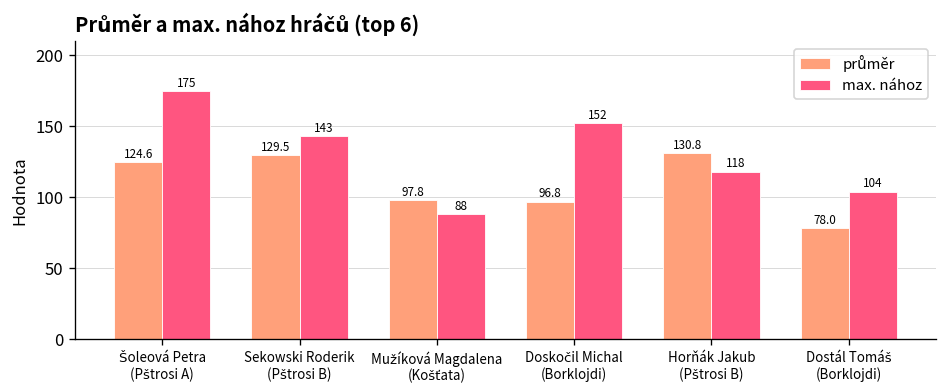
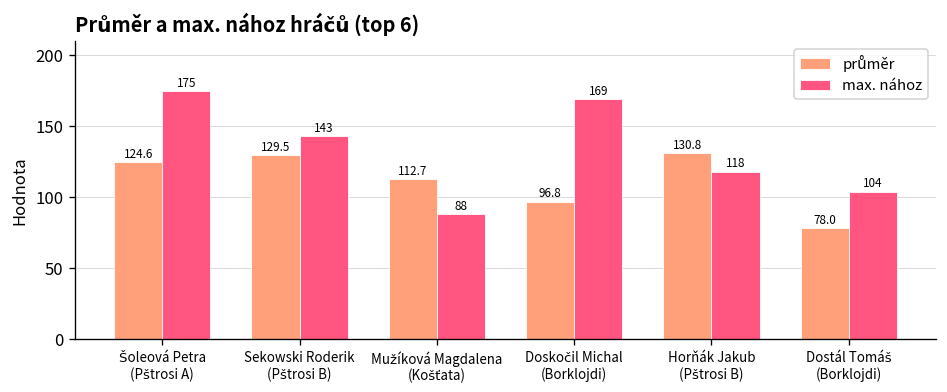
Průměr a max. nához hráčů (top 6), průměr, Mužíková Magdalena (Košťata): 97.8 -> 112.7
Průměr a max. nához hráčů (top 6), max. nához, Doskočil Michal (Borklojdi): 152 -> 169
